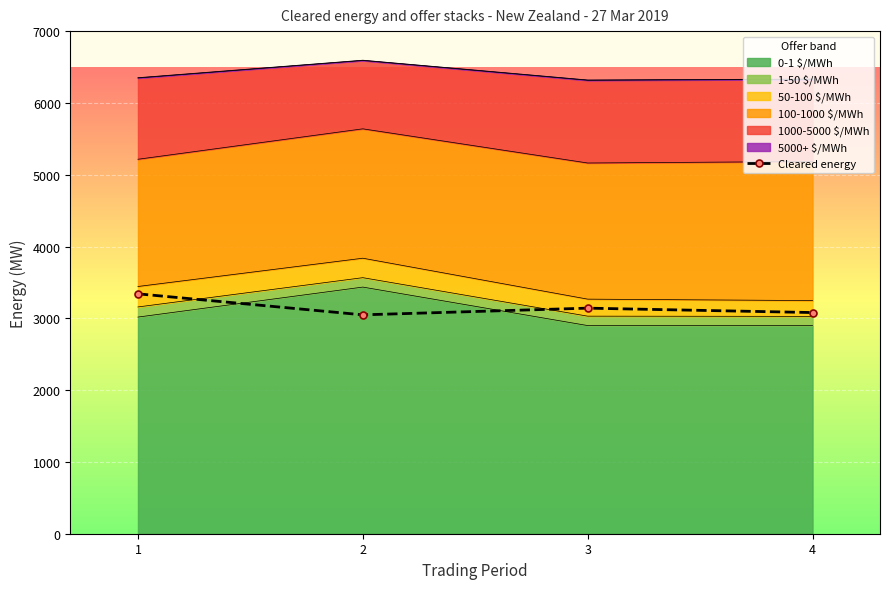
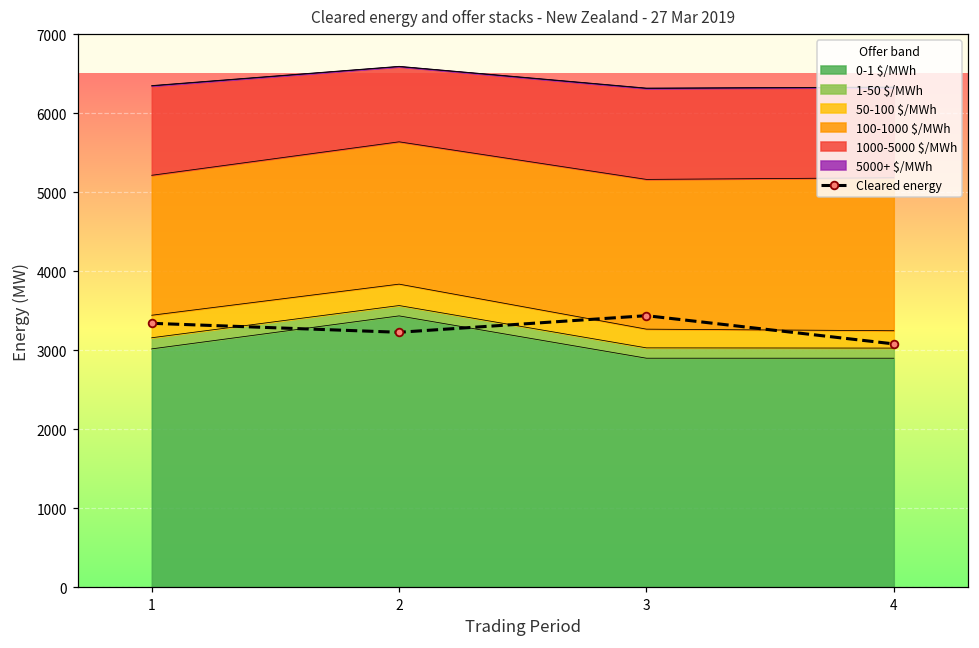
Cleared energy, 2: 3000 -> 3200
Cleared energy, 3: 3100 -> 3400
